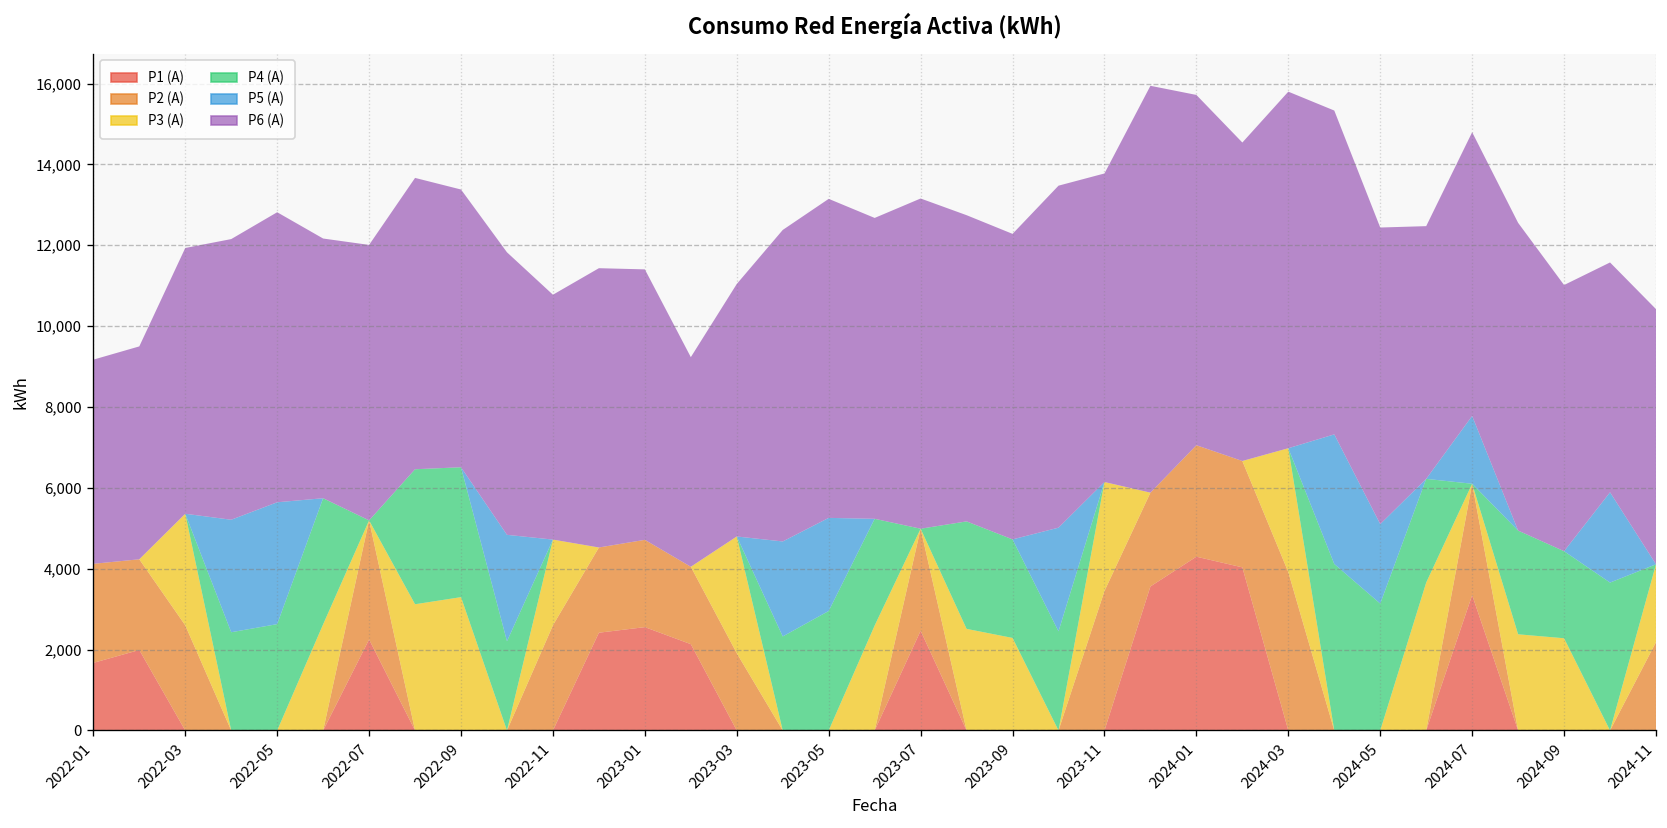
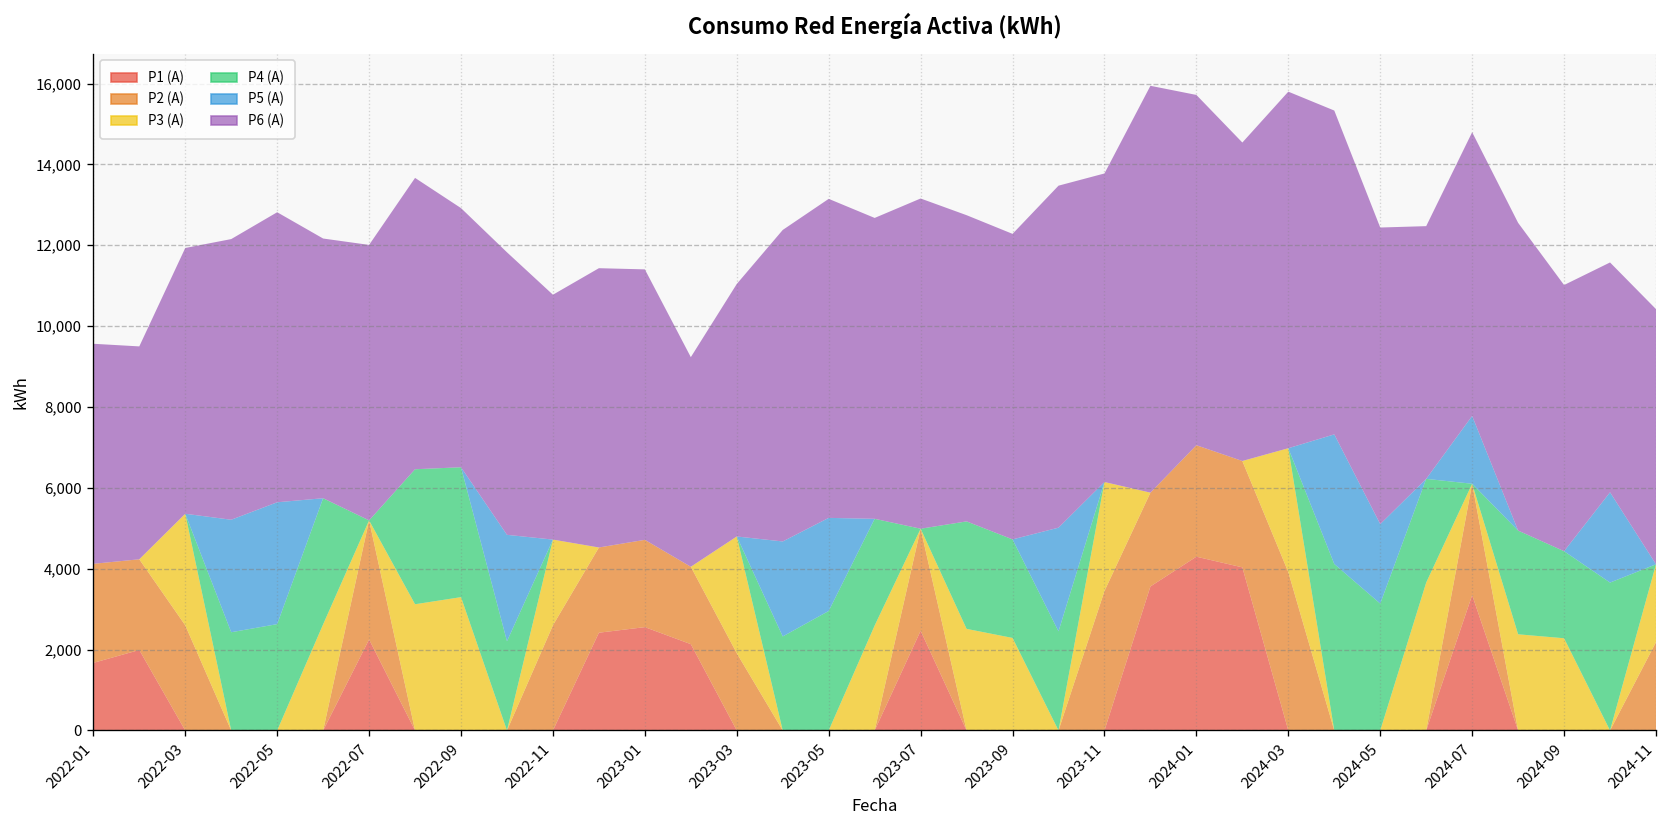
P6 (A), 2022-01: 5,000 -> 5,400
P6 (A), 2022-09: 6,900 -> 6,400
